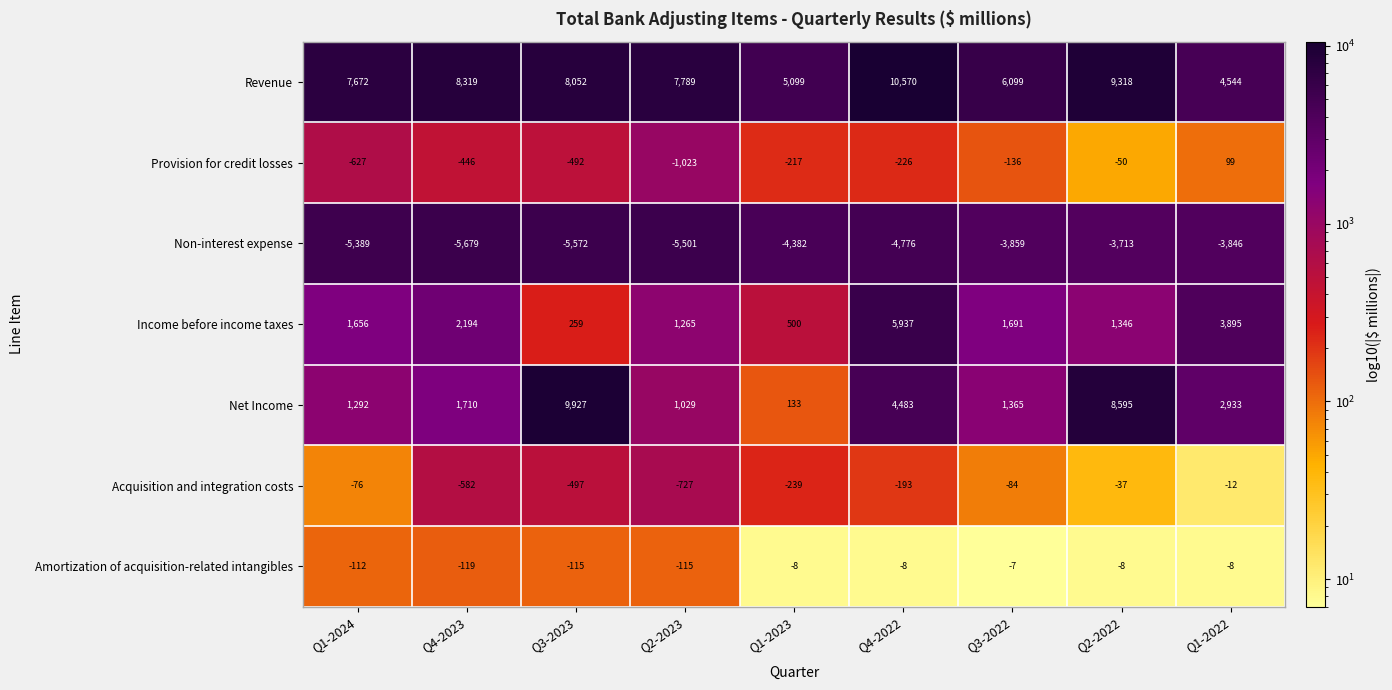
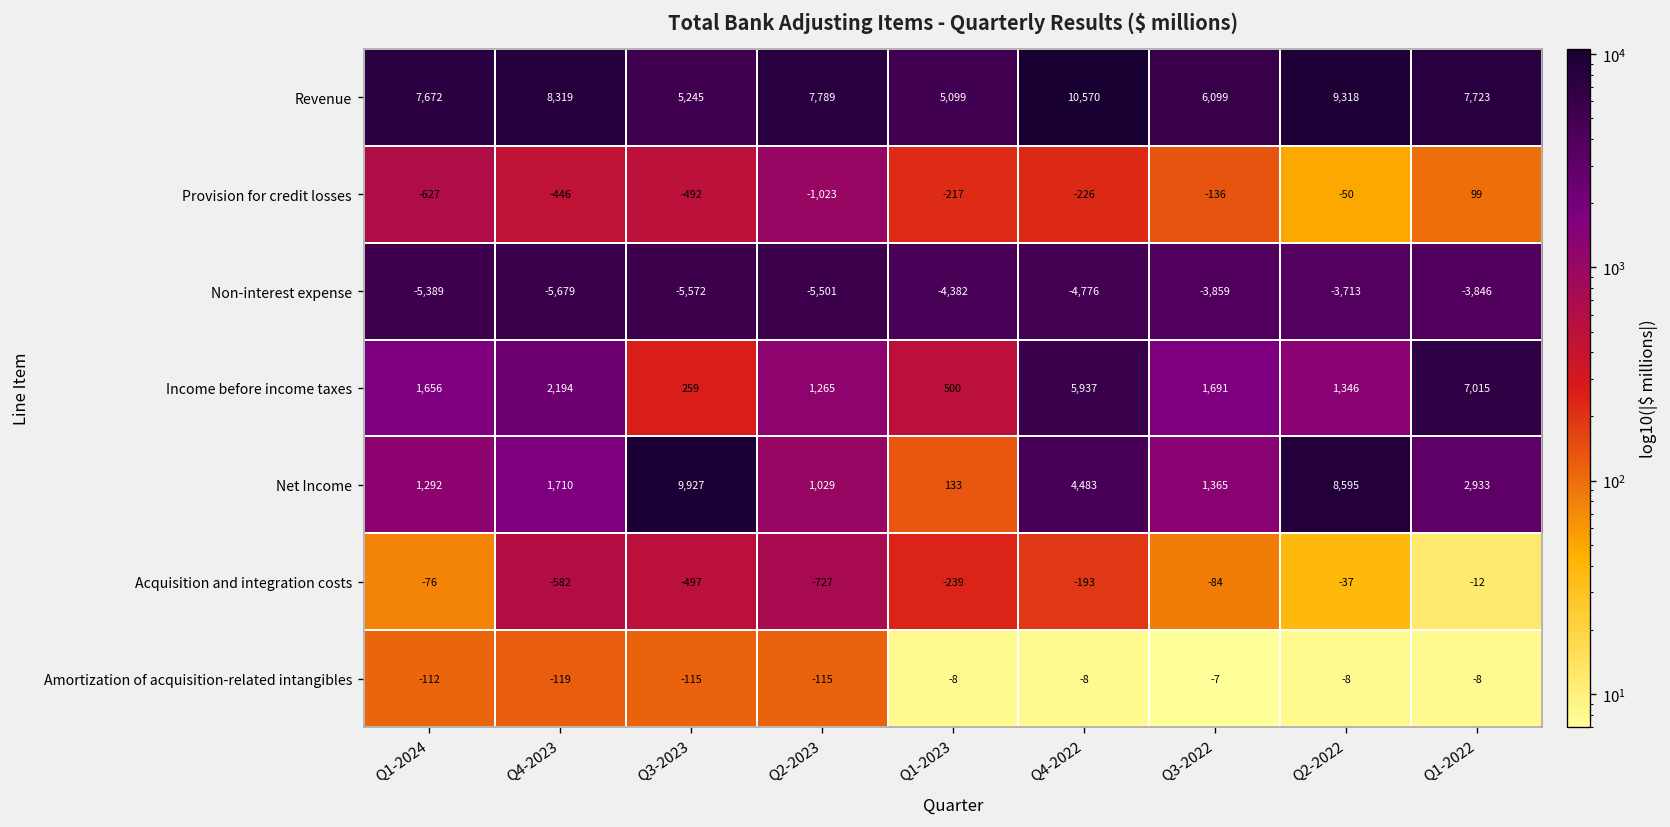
Revenue, Q3-2023: 8,052 -> 5,245
Revenue, Q1-2022: 4,544 -> 7,723
Income before income taxes, Q1-2022: 3,895 -> 7,015
